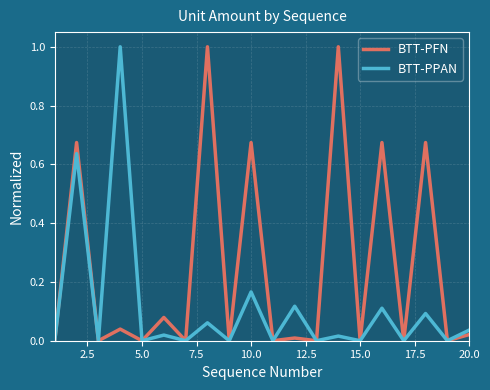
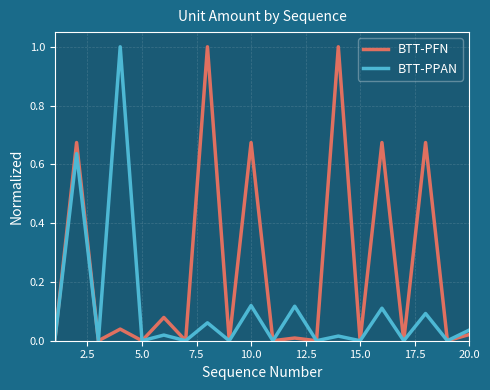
BTT-PPAN, 10.0: 0.17 -> 0.12
